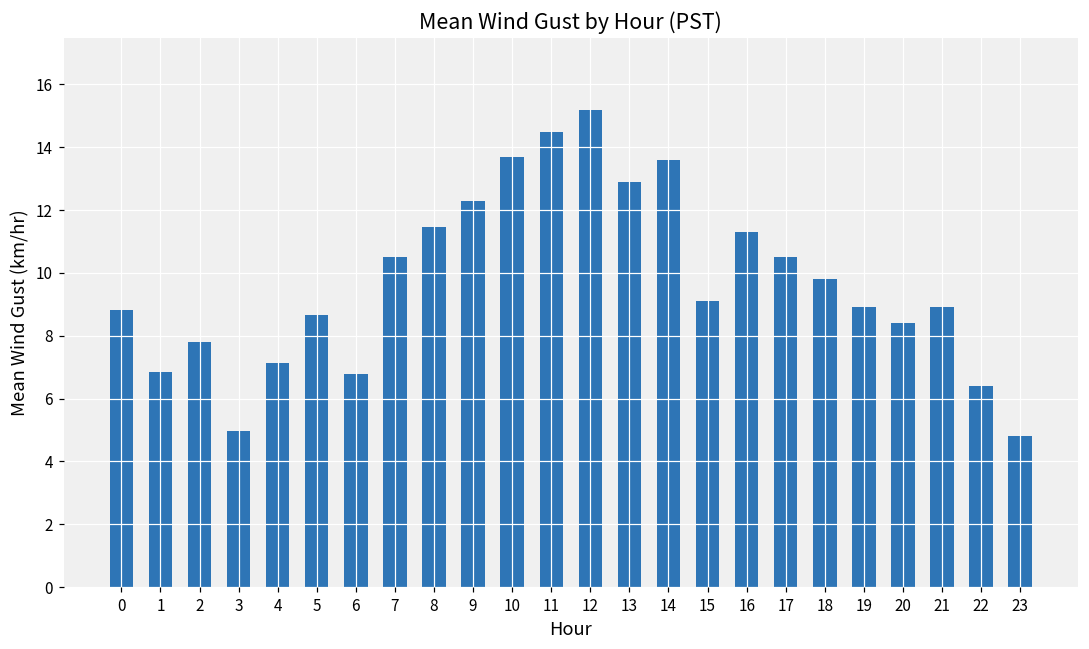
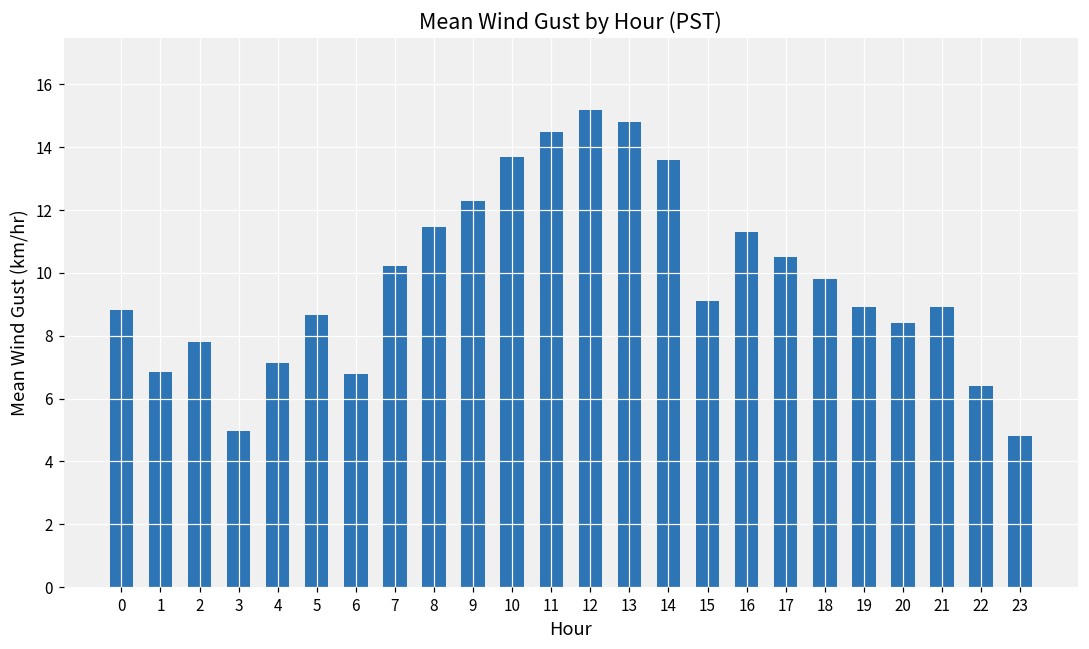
7: 10.5 -> 10.2
13: 12.9 -> 14.8
